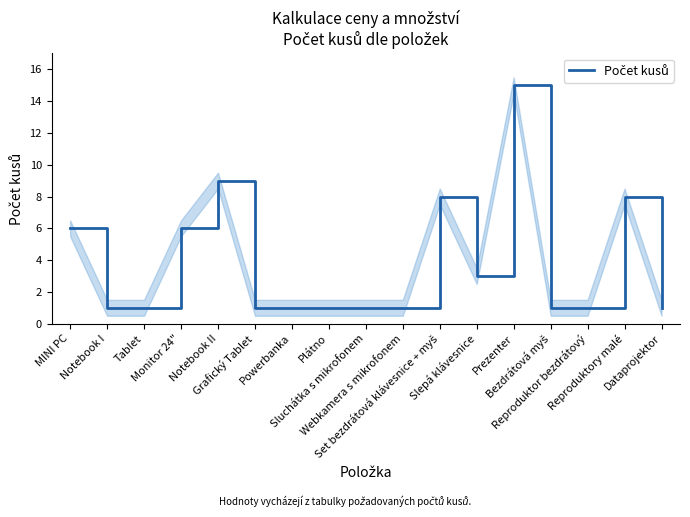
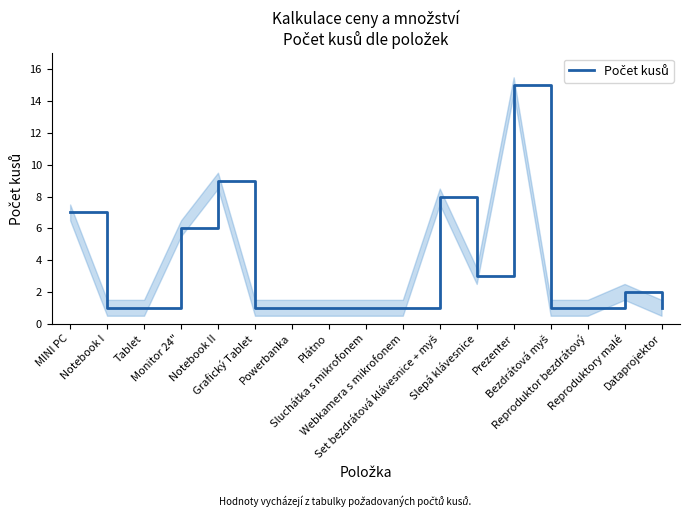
Počet kusů, MINI PC: 6 -> 7
Počet kusů, Reproduktory malé: 8 -> 2
